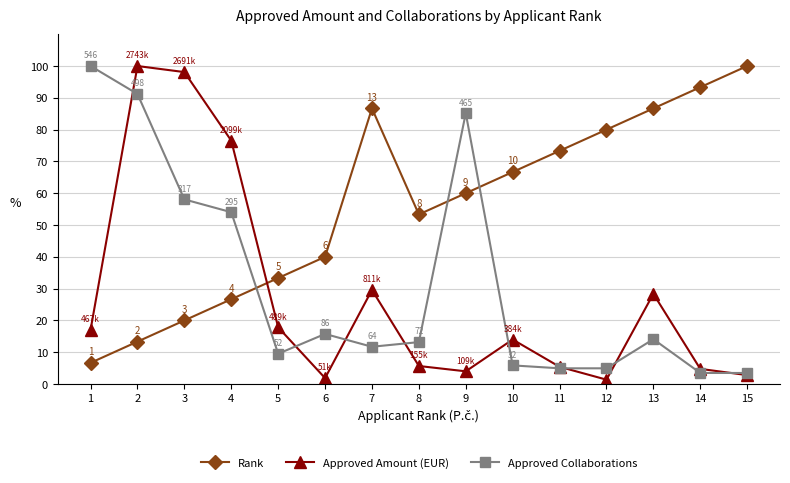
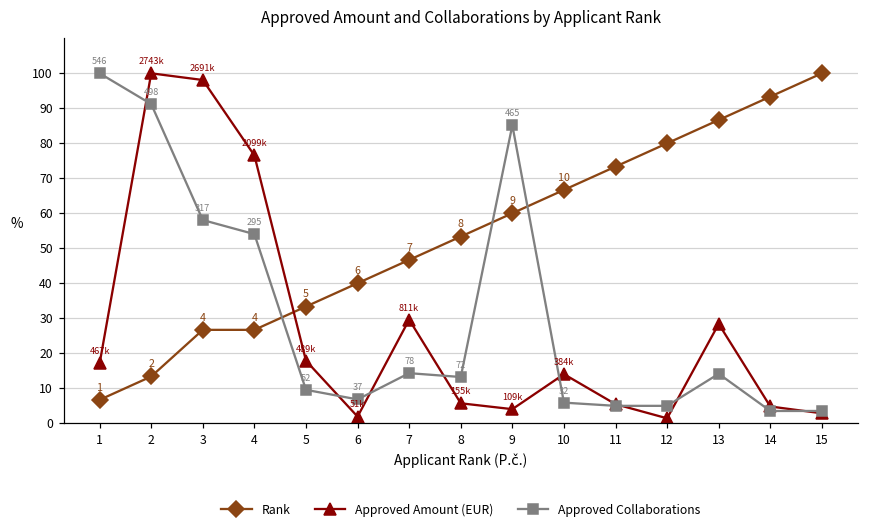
Rank, 3: 3 -> 4
Approved Collaborations, 6: 86 -> 37
Rank, 7: 13 -> 7
Approved Collaborations, 7: 64 -> 78
